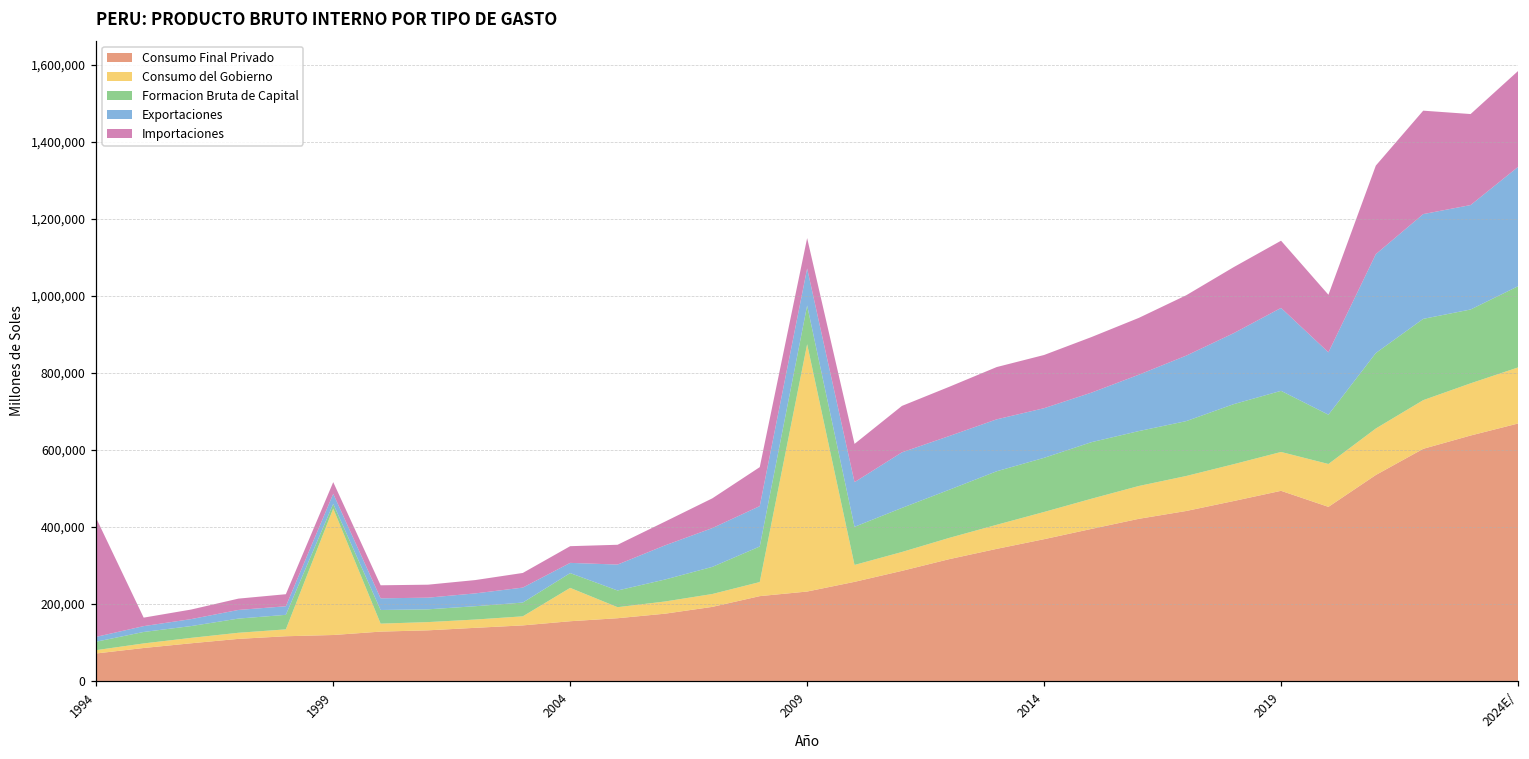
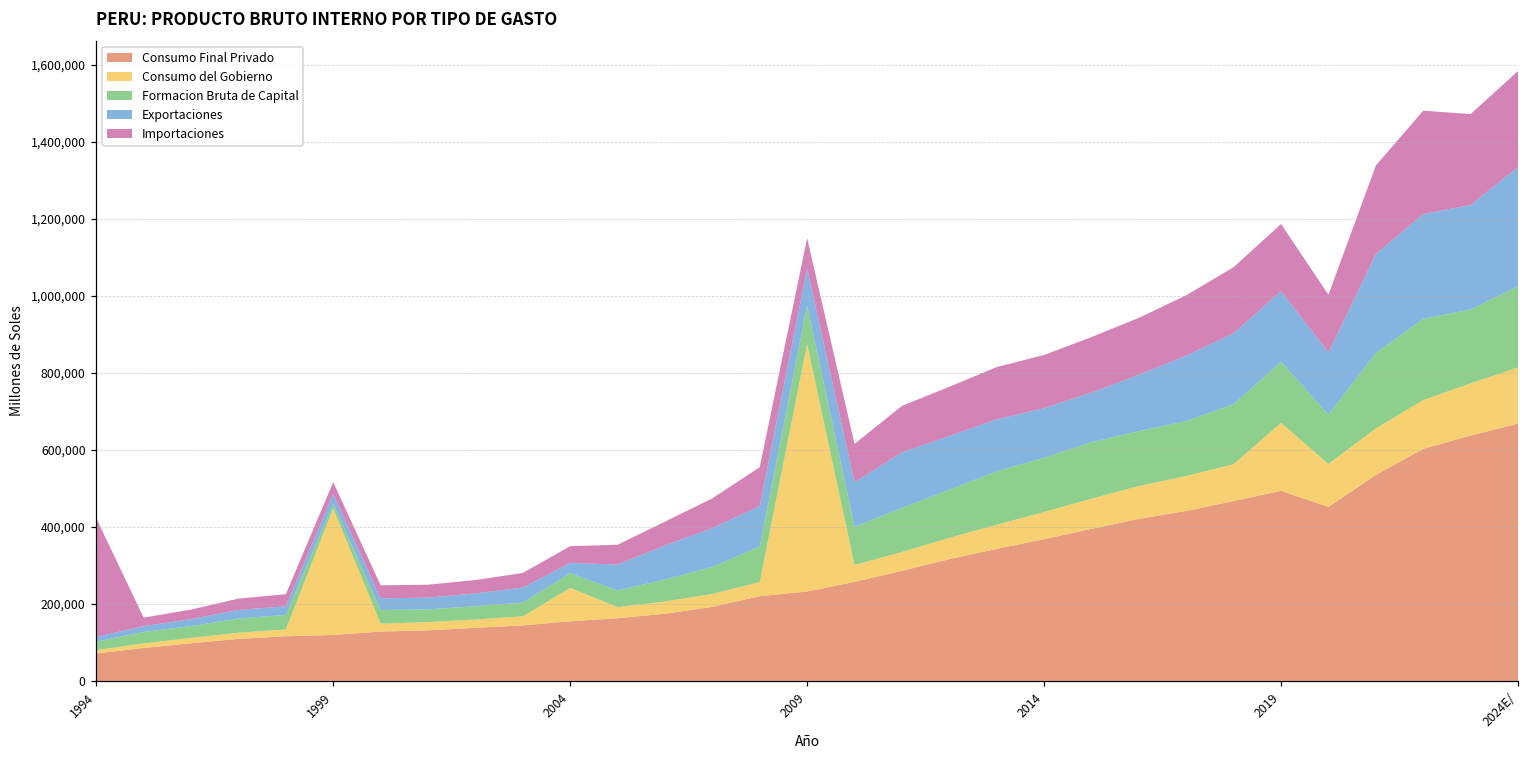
Consumo del Gobierno, 2019: 100,000 -> 180,000
Exportaciones, 2019: 220,000 -> 180,000
